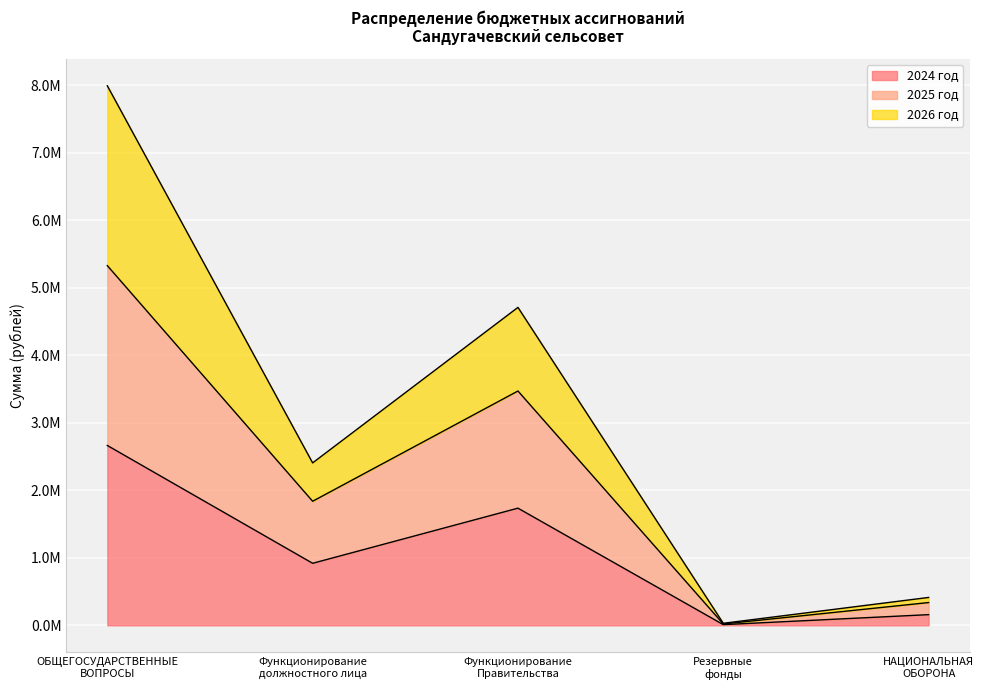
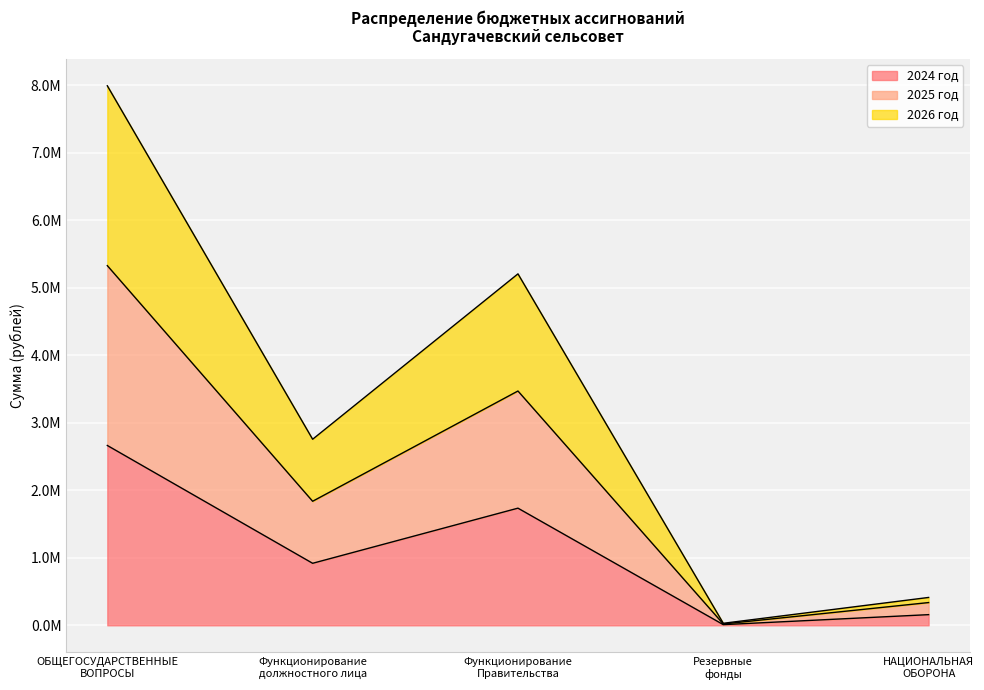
2026 год, Функционирование должностного лица: 600000 -> 900000
2026 год, Функционирование Правительства: 1200000 -> 1700000
